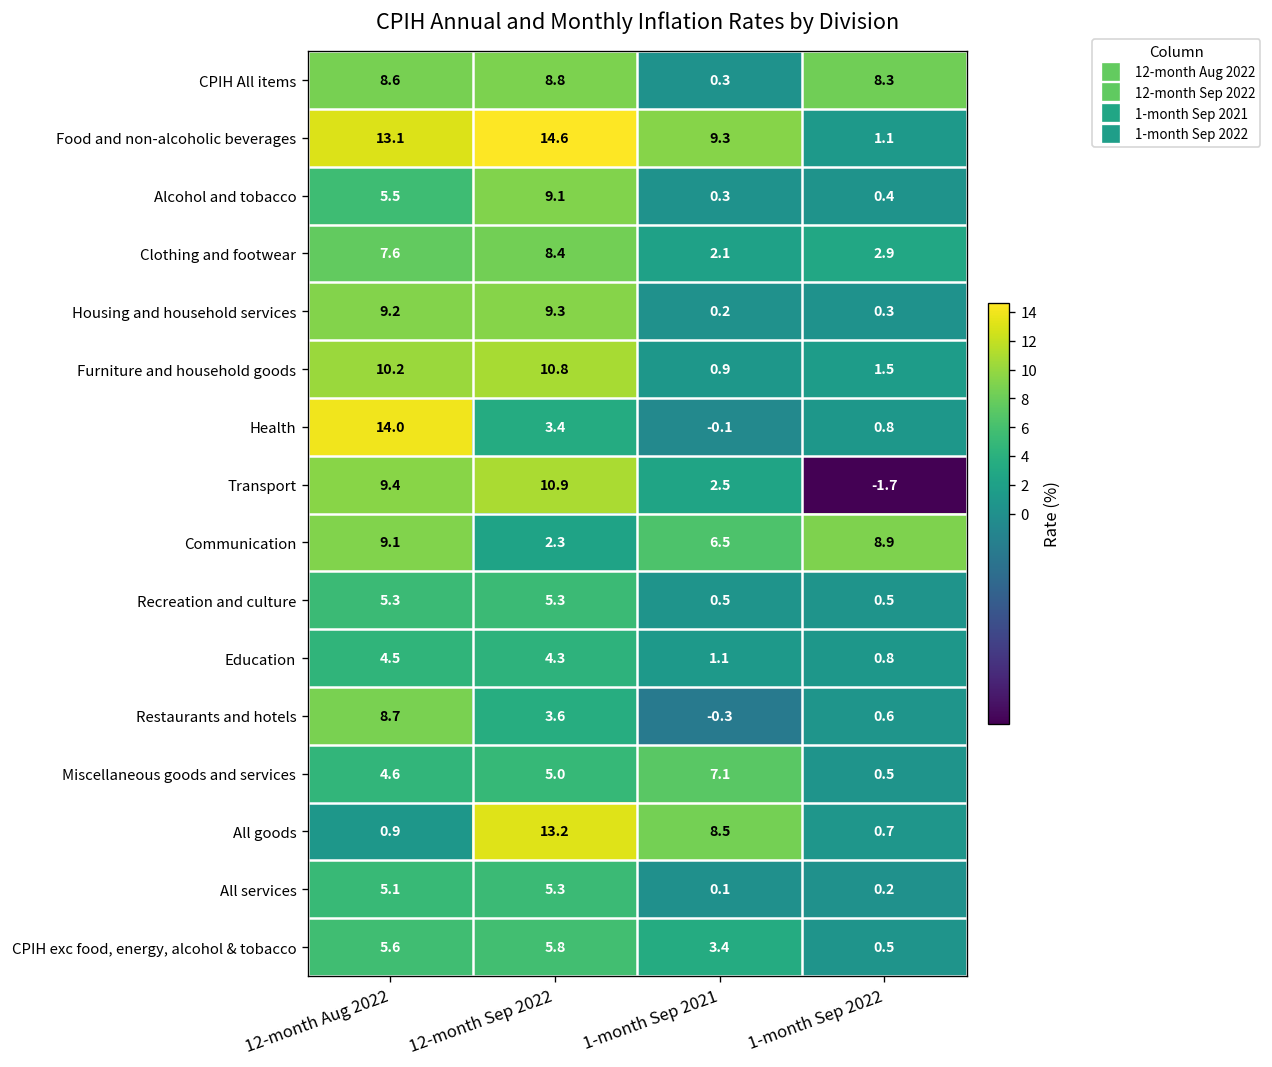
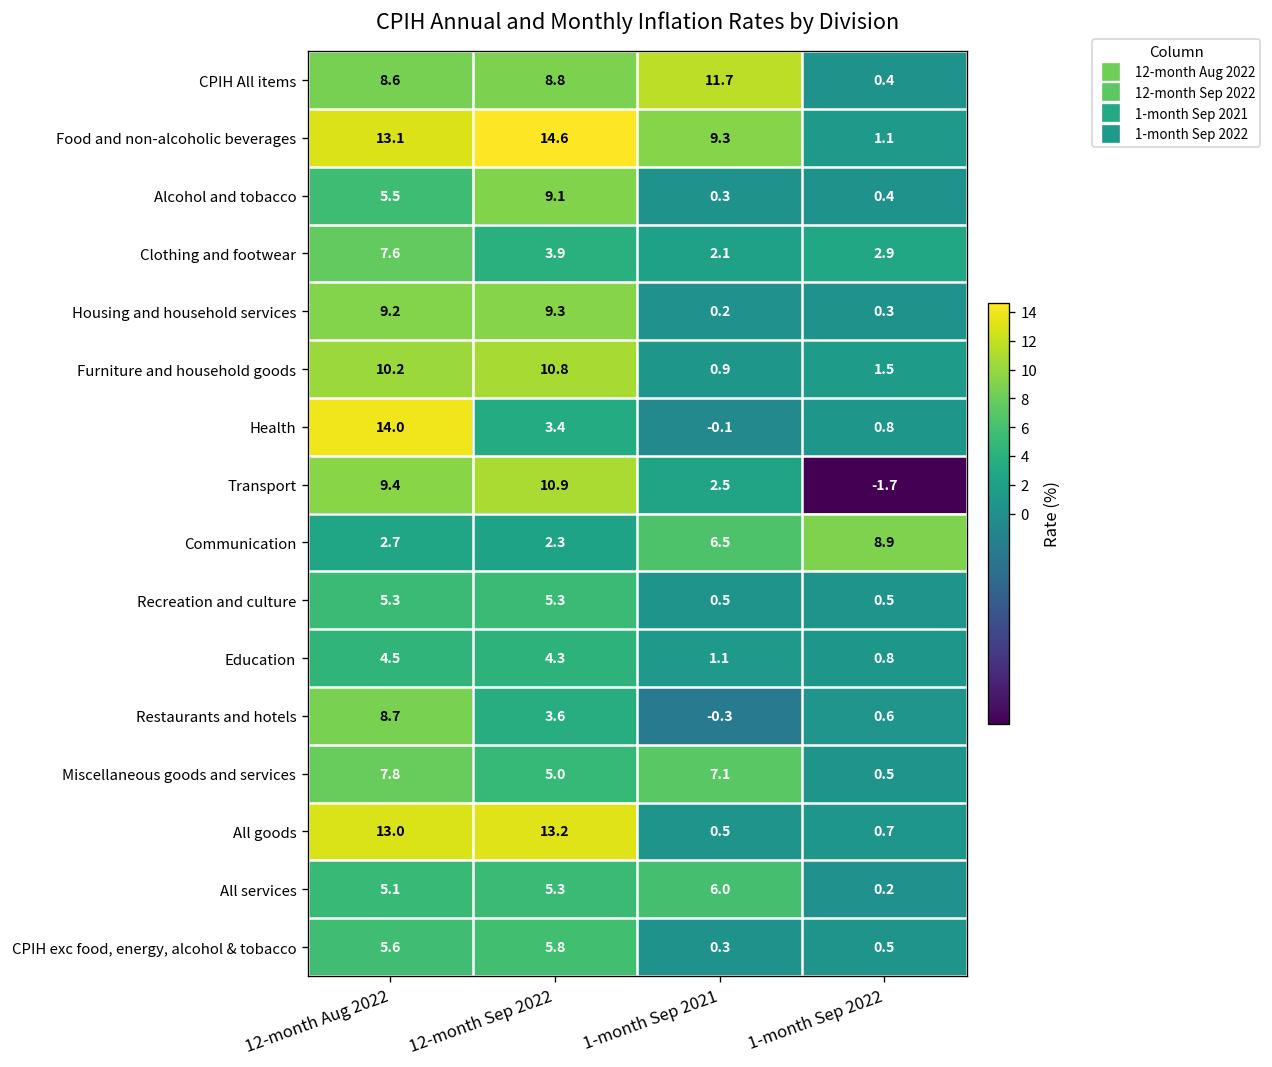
CPIH All items, 1-month Sep 2021: 0.3 -> 11.7
CPIH All items, 1-month Sep 2022: 8.3 -> 0.4
Clothing and footwear, 12-month Sep 2022: 8.4 -> 3.9
Communication, 12-month Aug 2022: 9.1 -> 2.7
Miscellaneous goods and services, 12-month Aug 2022: 4.6 -> 7.8
All goods, 12-month Aug 2022: 0.9 -> 13.0
All goods, 1-month Sep 2021: 8.5 -> 0.5
All services, 1-month Sep 2021: 0.1 -> 6.0
CPIH exc food, energy, alcohol & tobacco, 1-month Sep 2021: 3.4 -> 0.3
